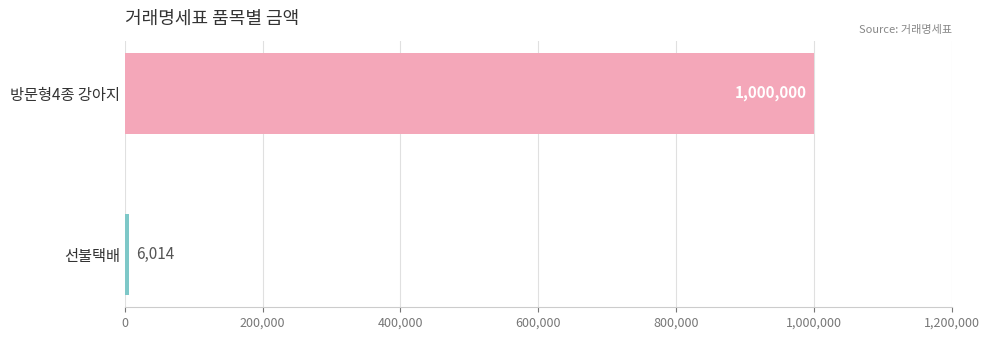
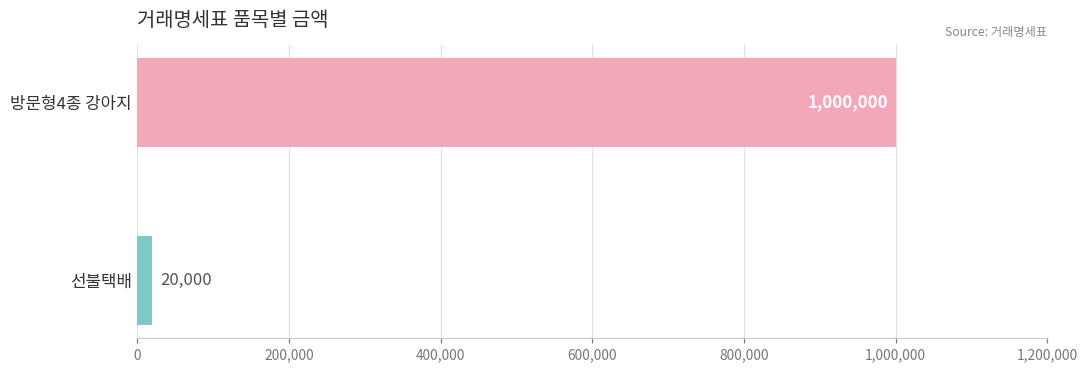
선불택배: 6,014 -> 20,000
